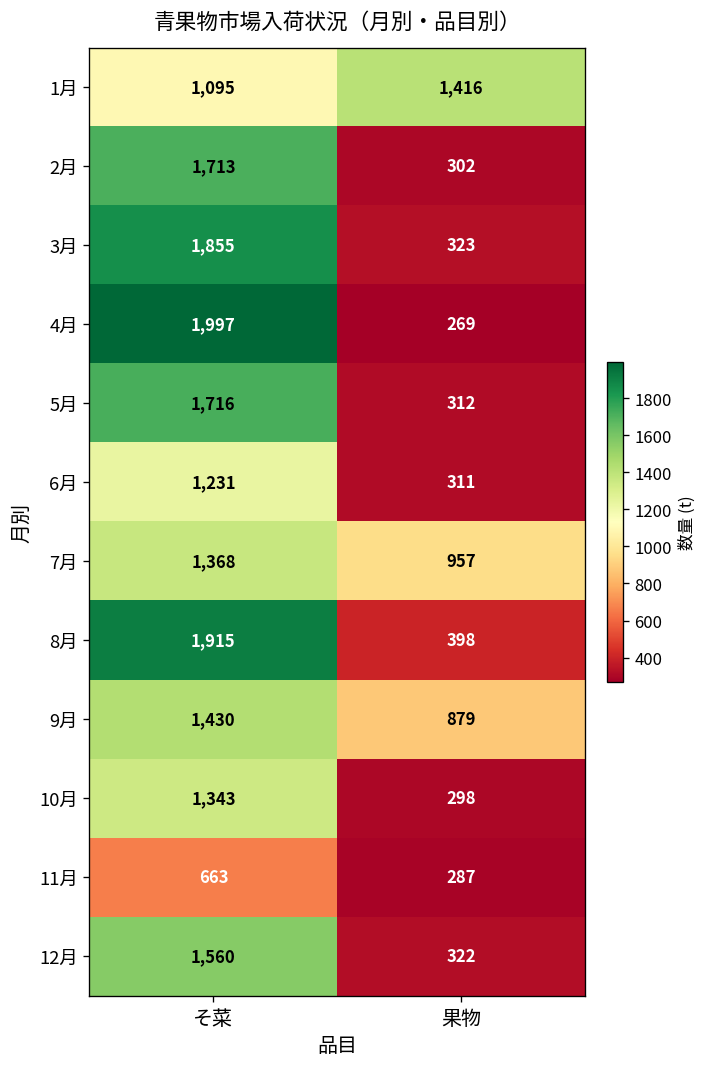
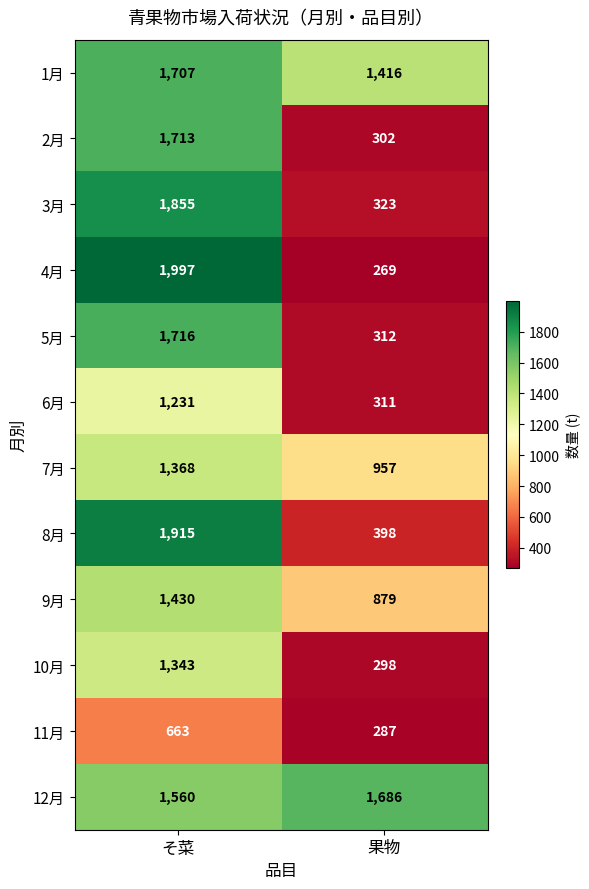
1月, そ菜: 1,095 -> 1,707
12月, 果物: 322 -> 1,686
